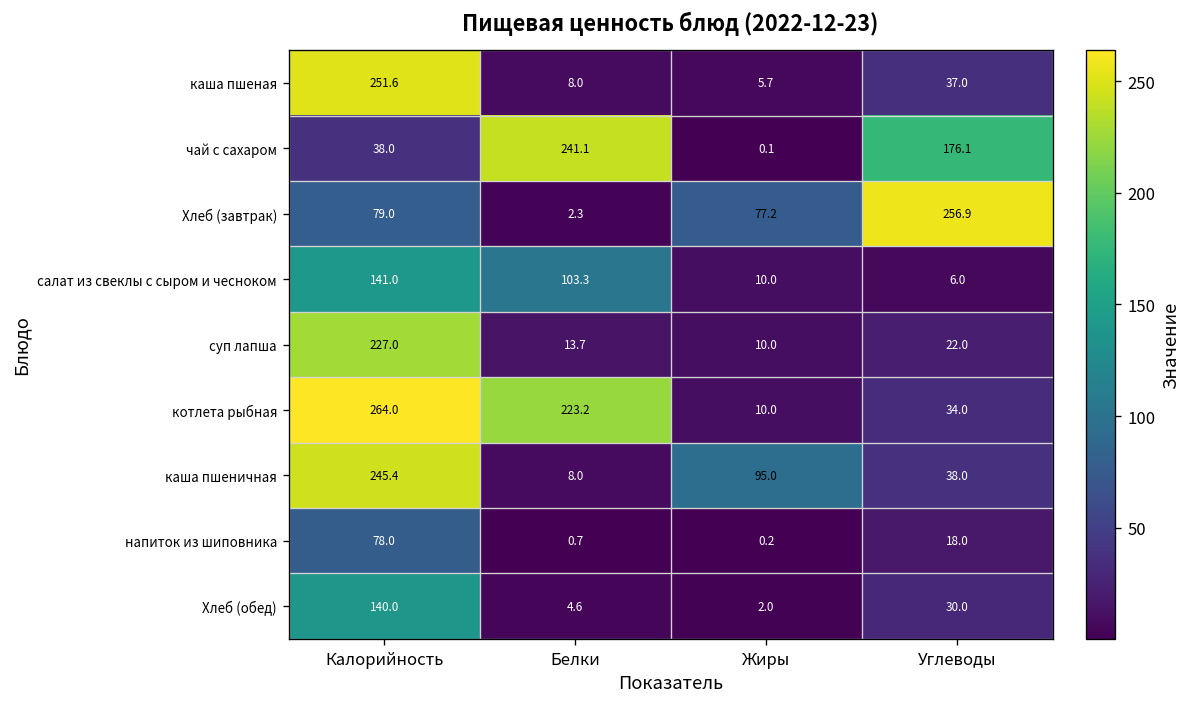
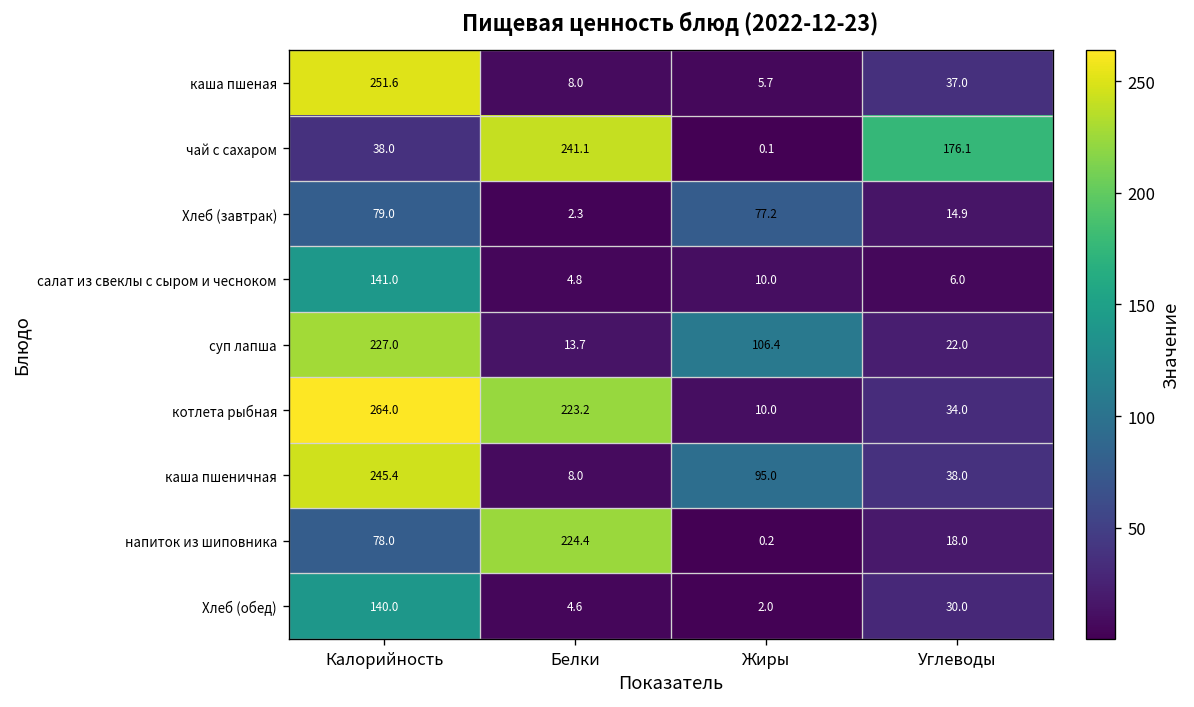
Хлеб (завтрак), Углеводы: 256.9 -> 14.9
салат из свеклы с сыром и чесноком, Белки: 103.3 -> 4.8
суп лапша, Жиры: 10.0 -> 106.4
напиток из шиповника, Белки: 0.7 -> 224.4
